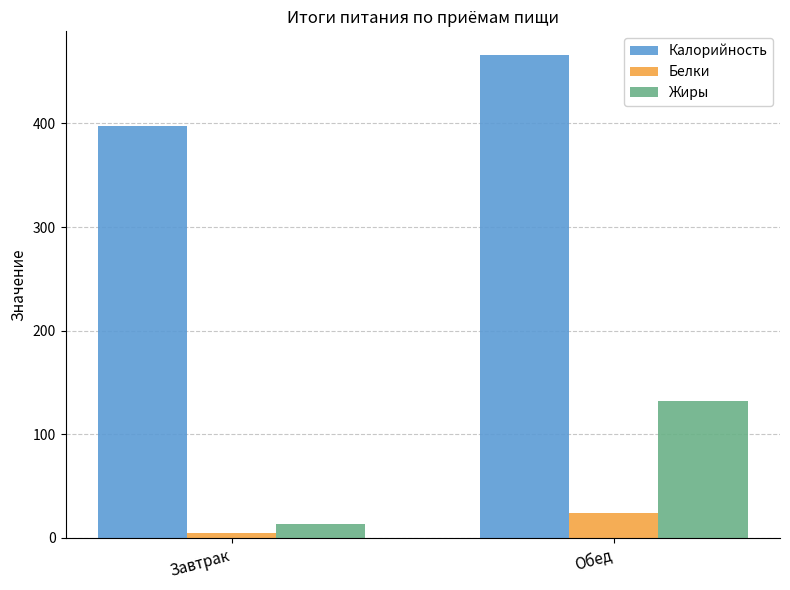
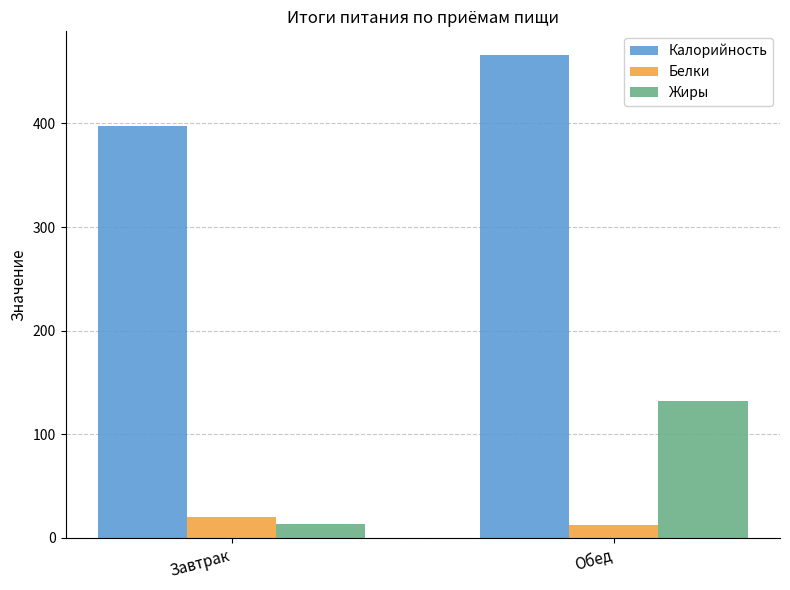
Белки, Завтрак: 4 -> 20
Белки, Обед: 24 -> 13
